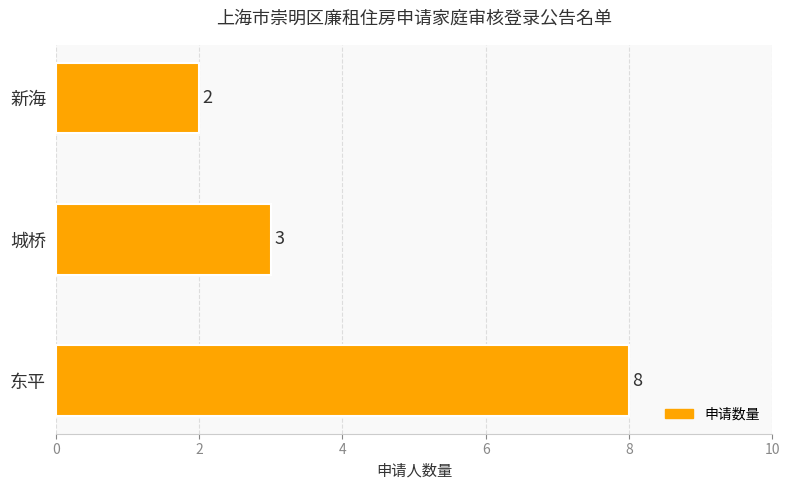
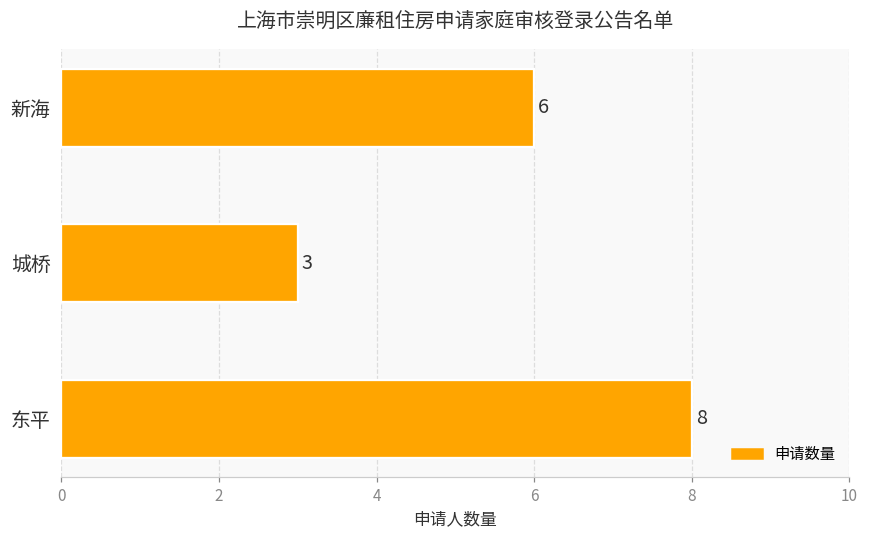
新海: 2 -> 6
